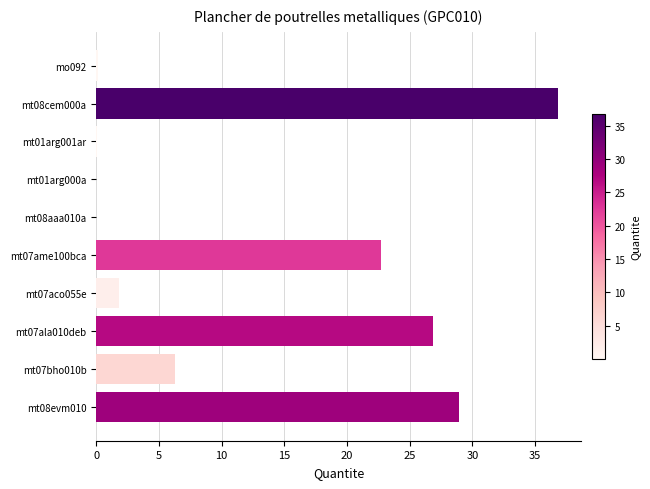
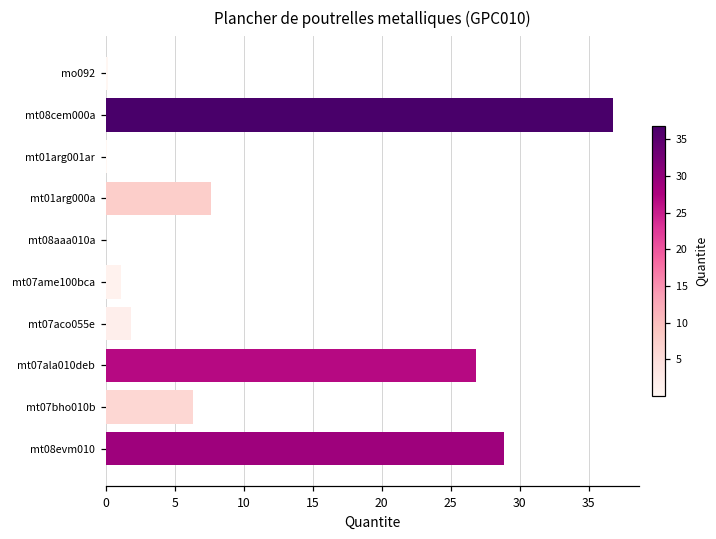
mt01arg000a: 0.0 -> 7.7
mt07ame100bca: 22.7 -> 1.1
